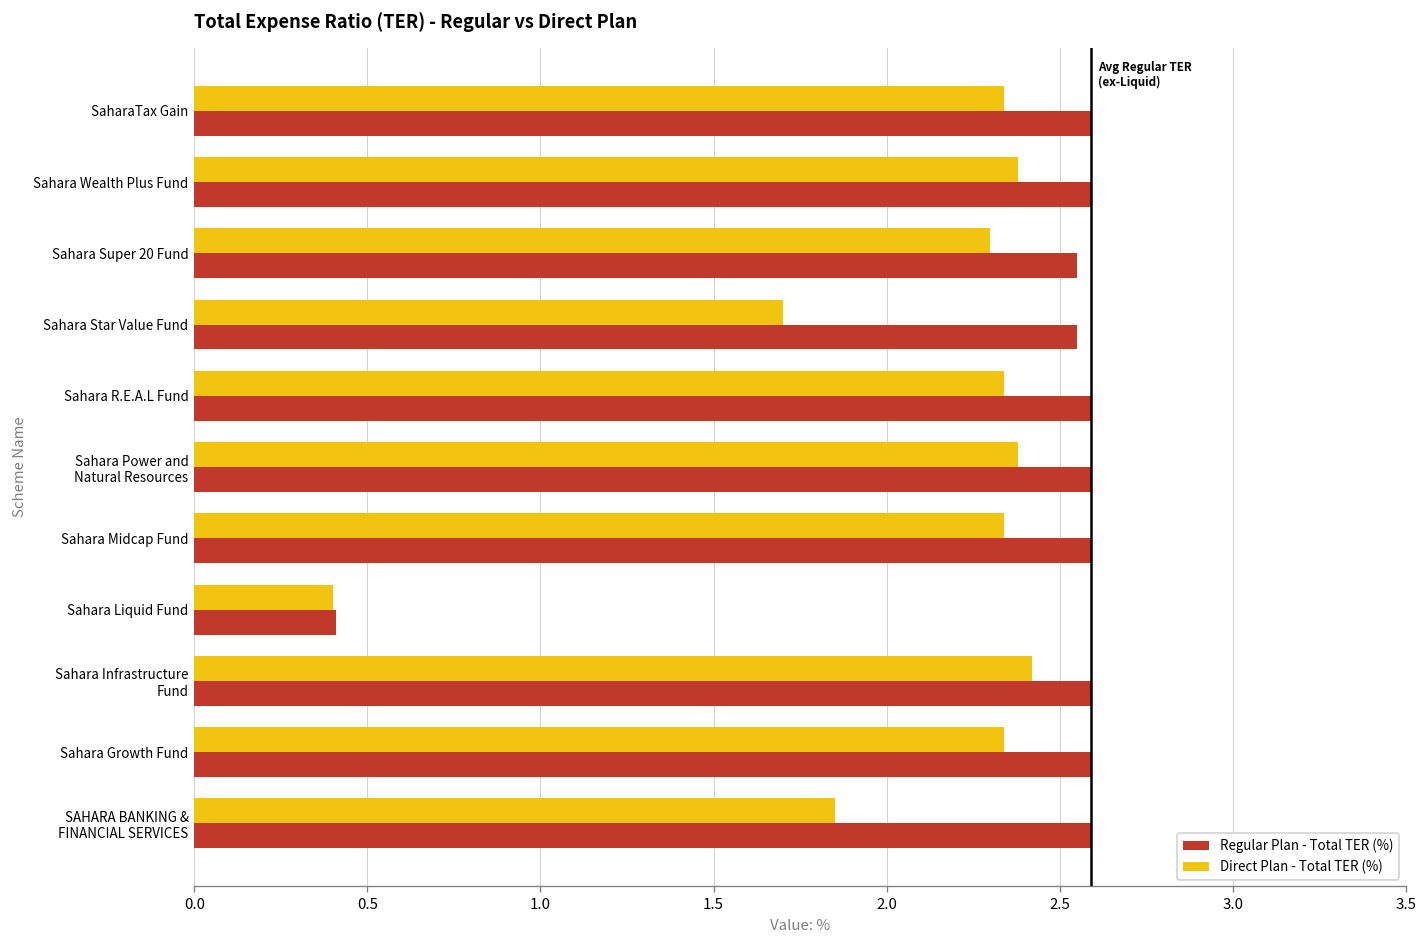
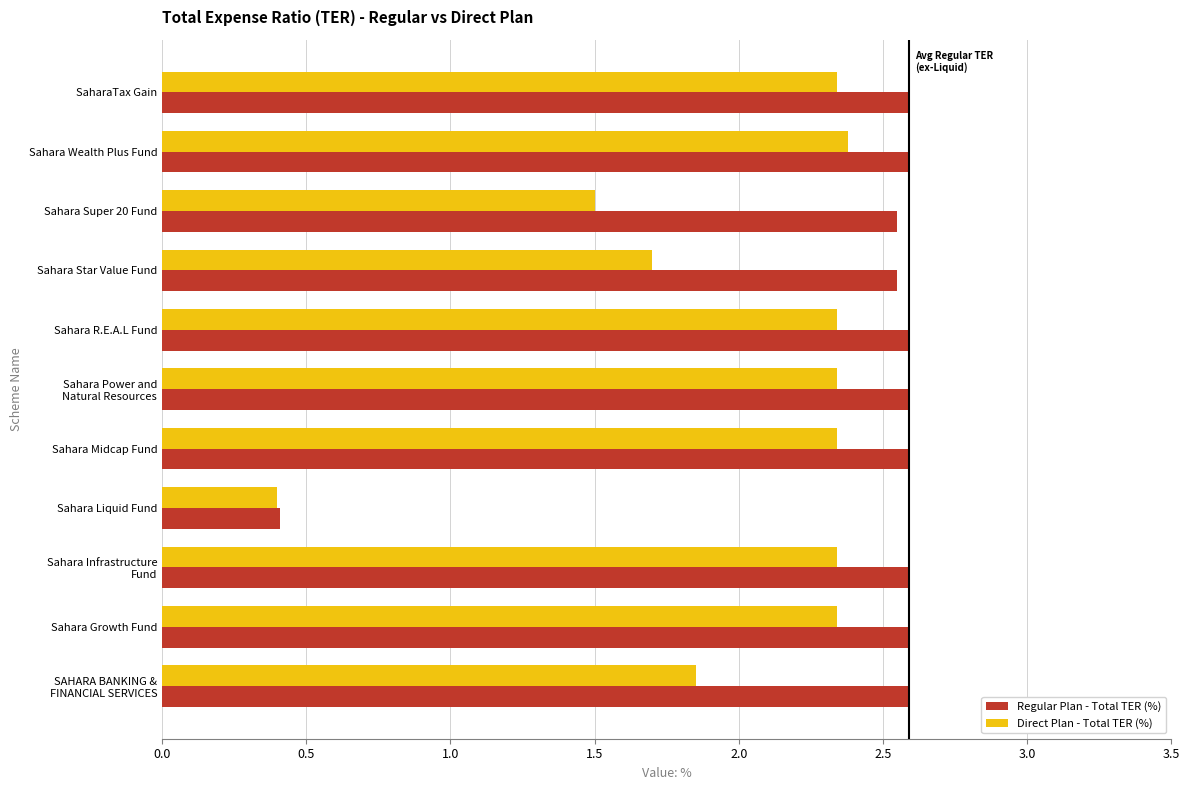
Direct Plan - Total TER (%), Sahara Super 20 Fund: 2.3 -> 1.5
Direct Plan - Total TER (%), Sahara Power and Natural Resources: 2.38 -> 2.34
Direct Plan - Total TER (%), Sahara Infrastructure Fund: 2.42 -> 2.34
